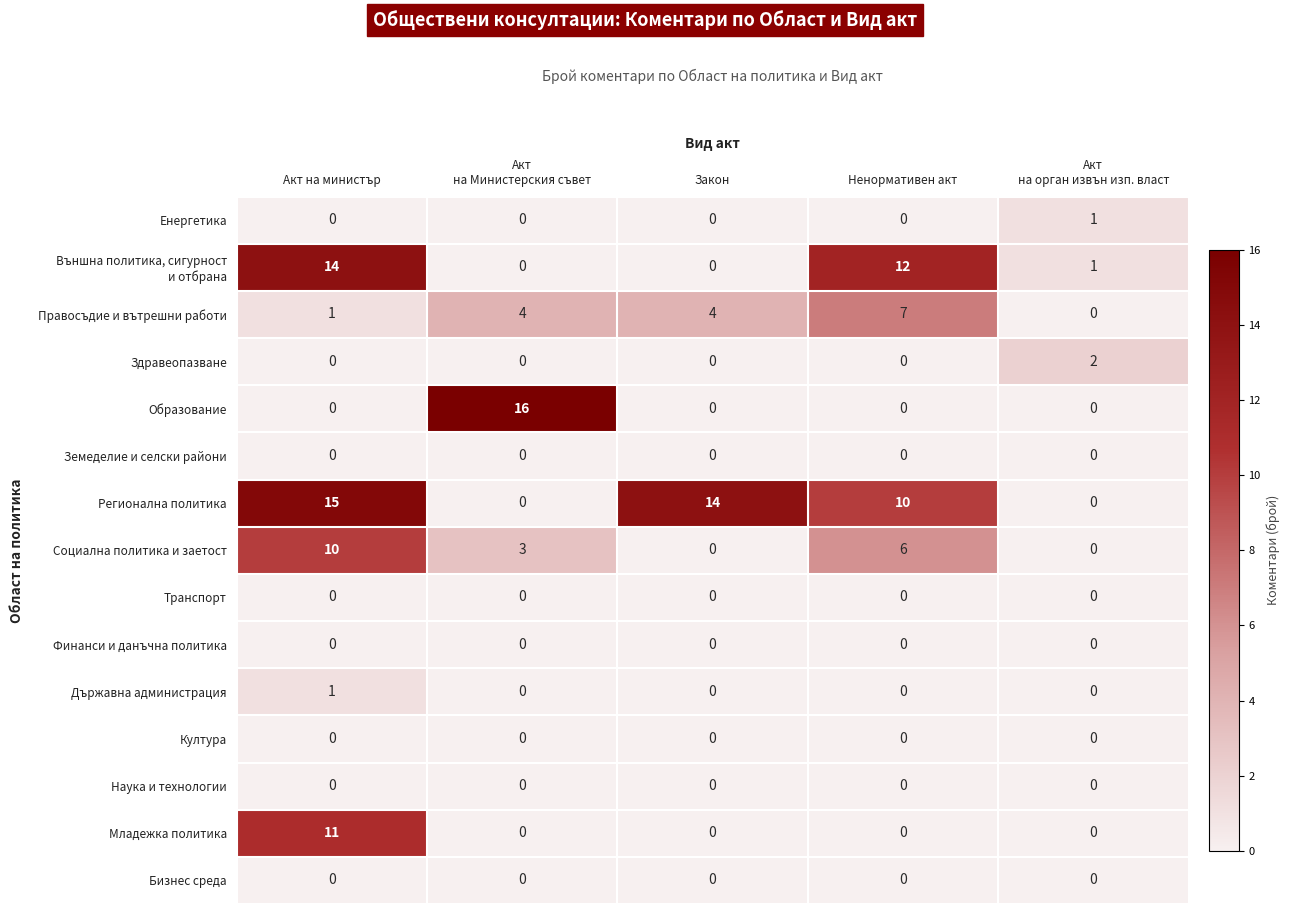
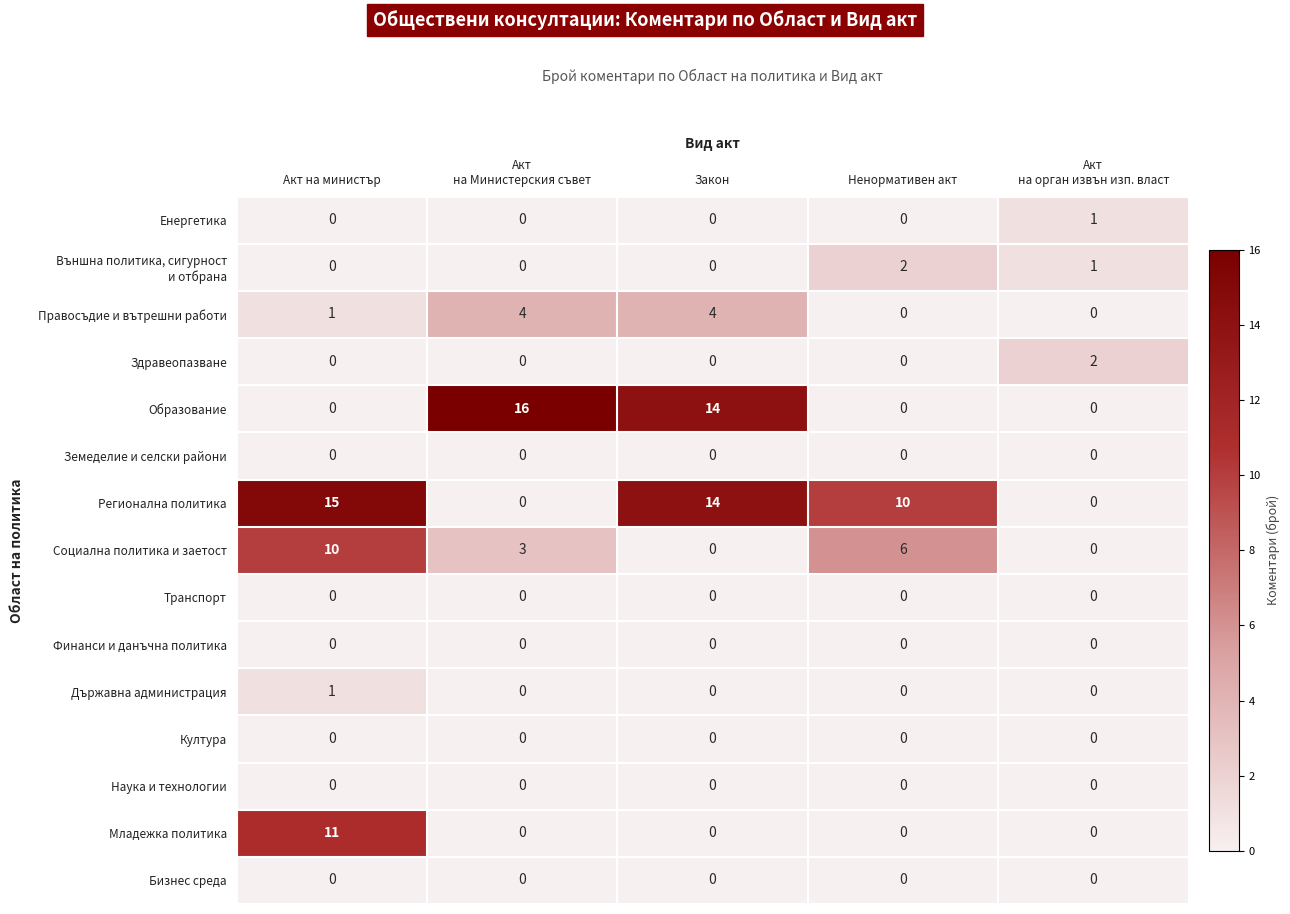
Външна политика, сигурност и отбрана, Акт на министър: 14 -> 0
Външна политика, сигурност и отбрана, Ненормативен акт: 12 -> 2
Правосъдие и вътрешни работи, Ненормативен акт: 7 -> 0
Образование, Закон: 0 -> 14
